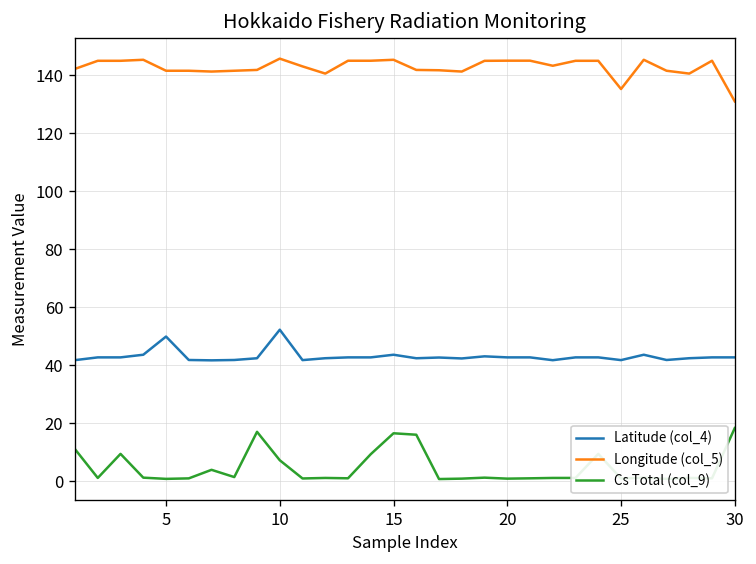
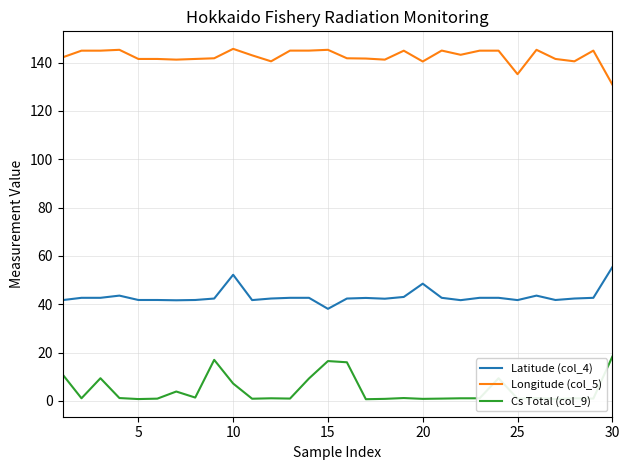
Latitude (col_4), 5: 50 -> 42
Latitude (col_4), 15: 44 -> 38
Latitude (col_4), 20: 43 -> 49
Longitude (col_5), 20: 145 -> 140
Latitude (col_4), 30: 43 -> 55
